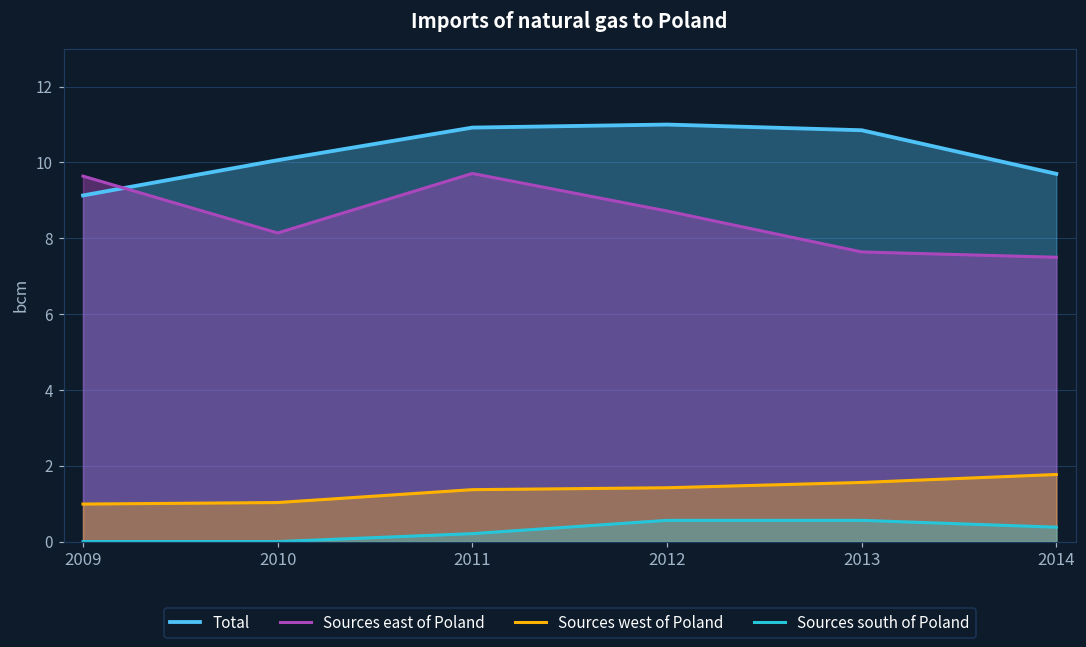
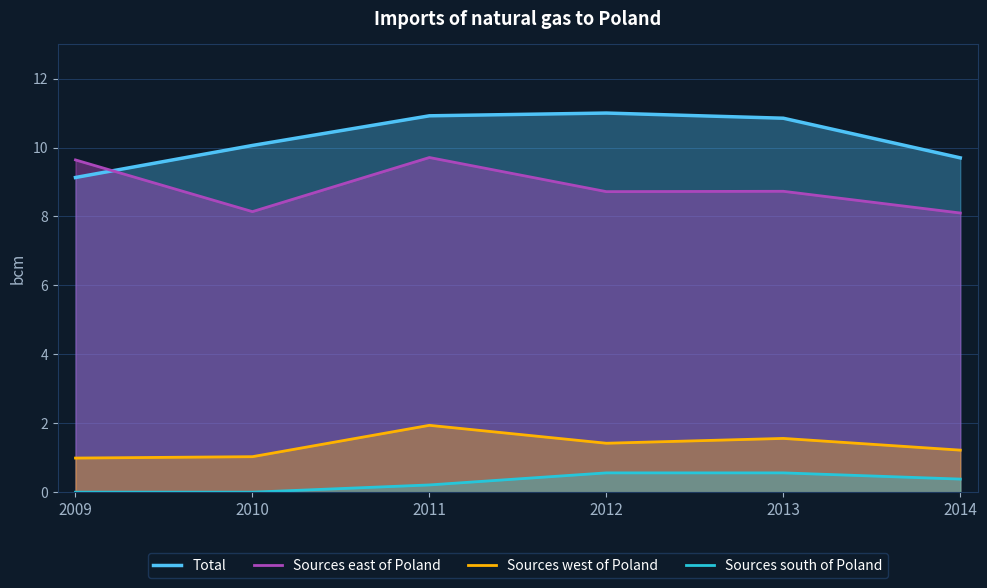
Sources west of Poland, 2011: 1.4 -> 1.9
Sources east of Poland, 2013: 7.6 -> 8.7
Sources east of Poland, 2014: 7.5 -> 8.1
Sources west of Poland, 2014: 1.8 -> 1.2
